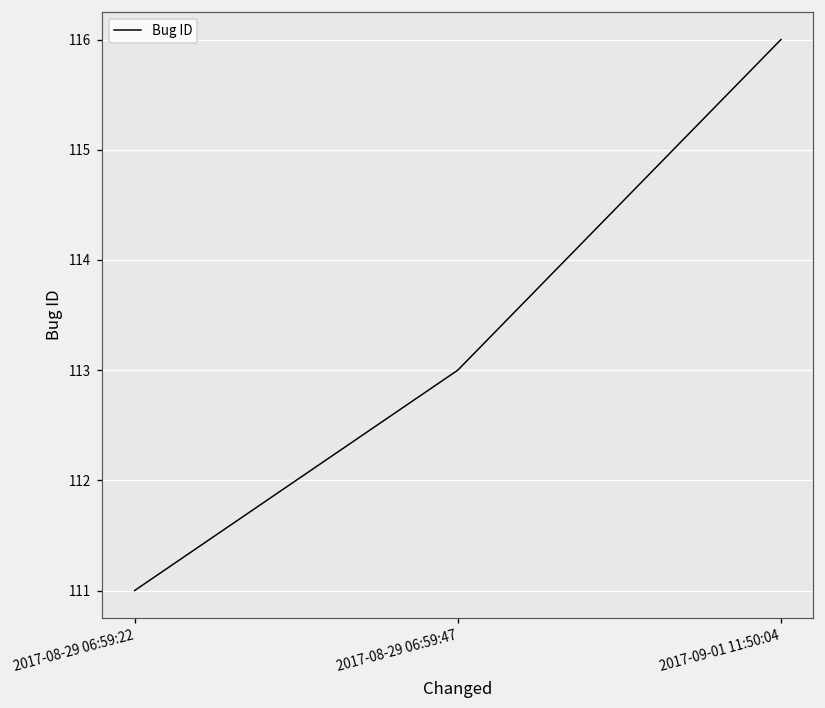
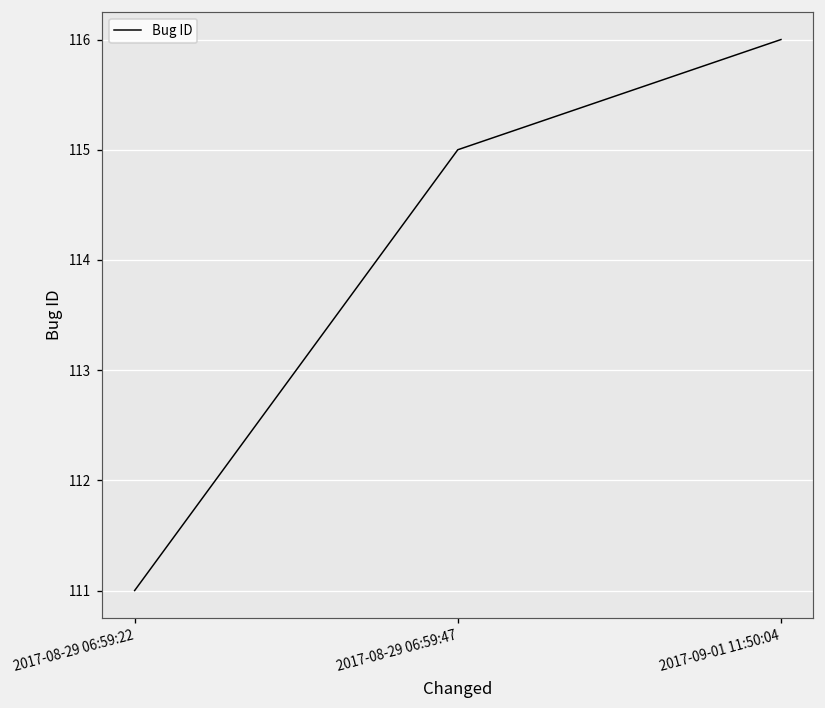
2017-08-29 06:59:47: 113 -> 115
